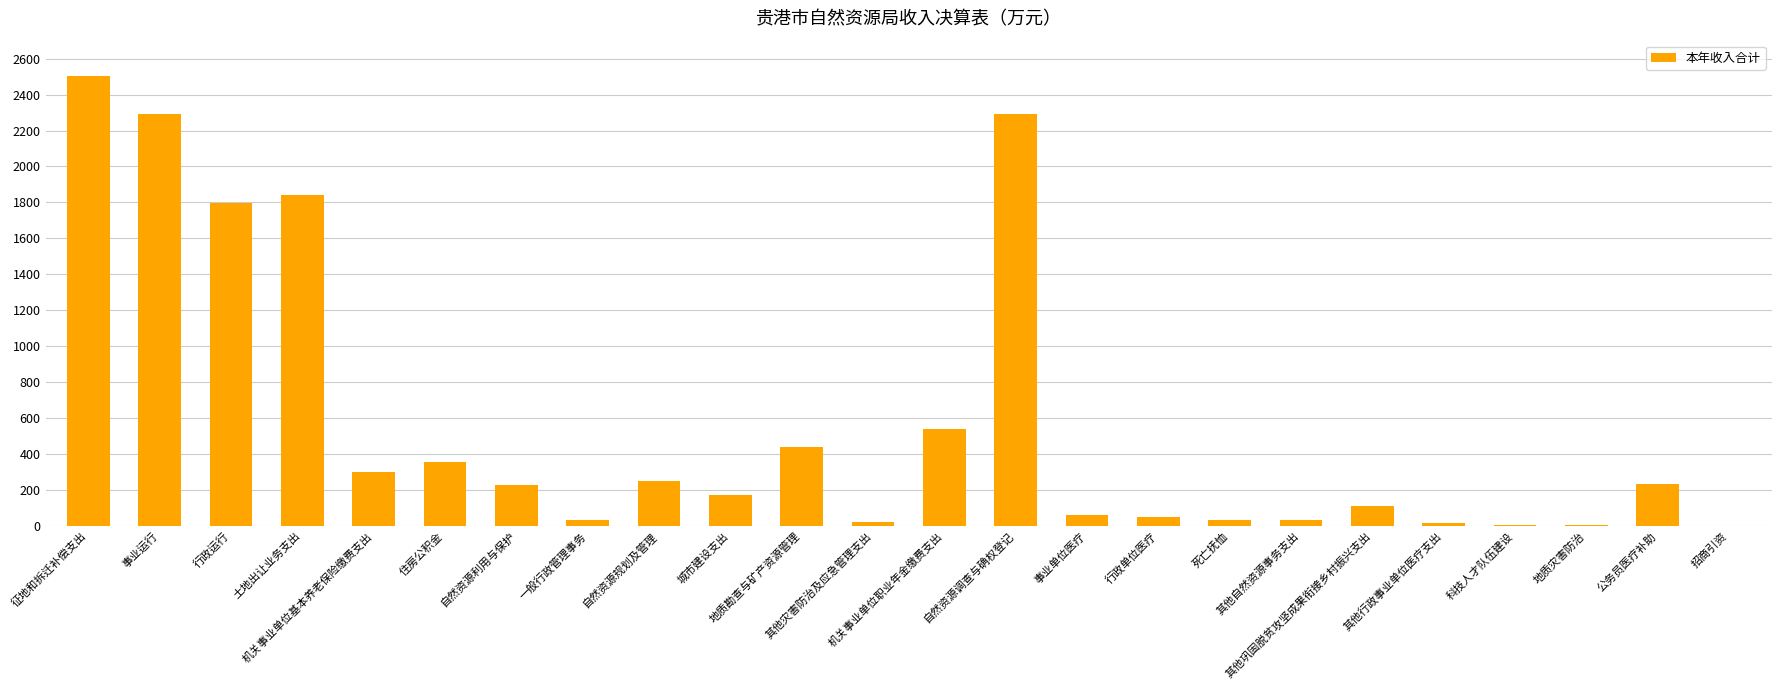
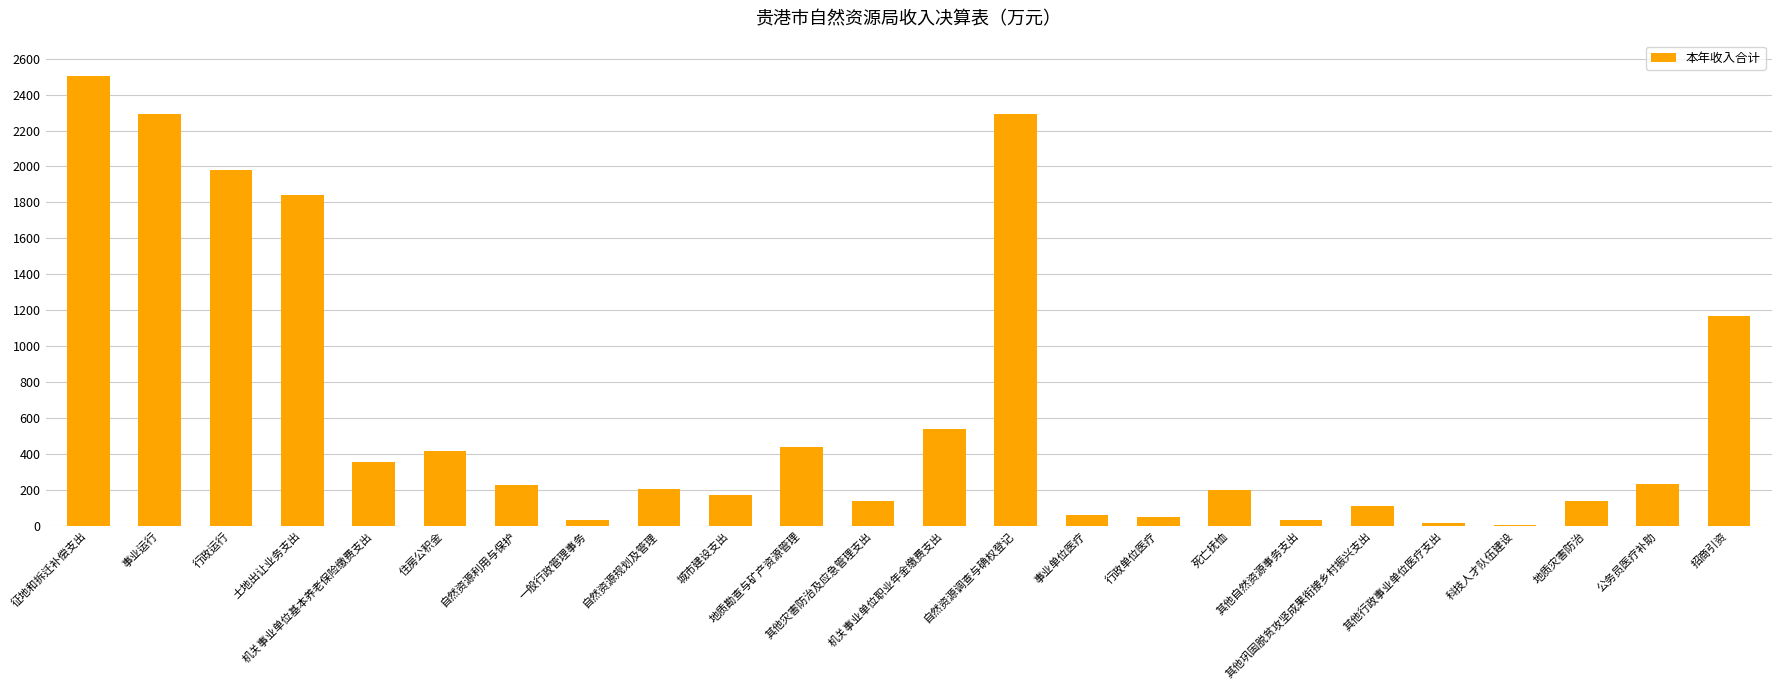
行政运行: 1800 -> 1980
机关事业单位基本养老保险缴费支出: 300 -> 360
住房公积金: 350 -> 420
自然资源规划及管理: 250 -> 210
其他灾害防治及应急管理支出: 20 -> 140
死亡抚恤: 30 -> 200
地质灾害防治: 0 -> 140
招商引资: 0 -> 1170
